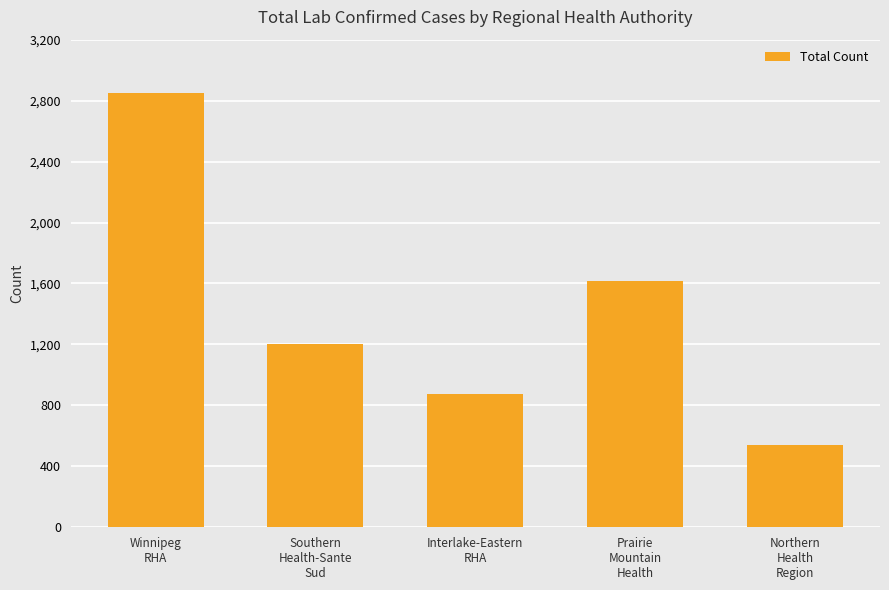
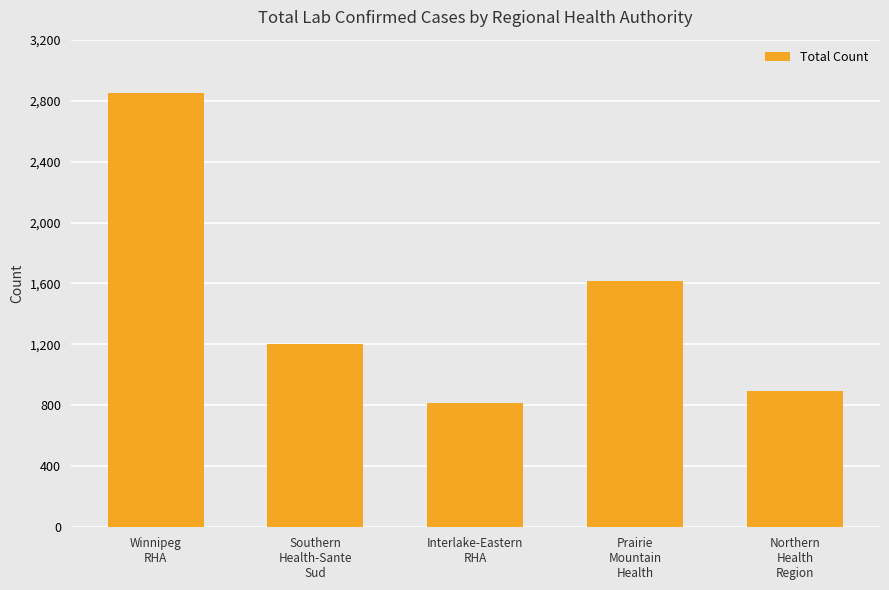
Interlake-Eastern RHA: 880 -> 820
Northern Health Region: 540 -> 890
